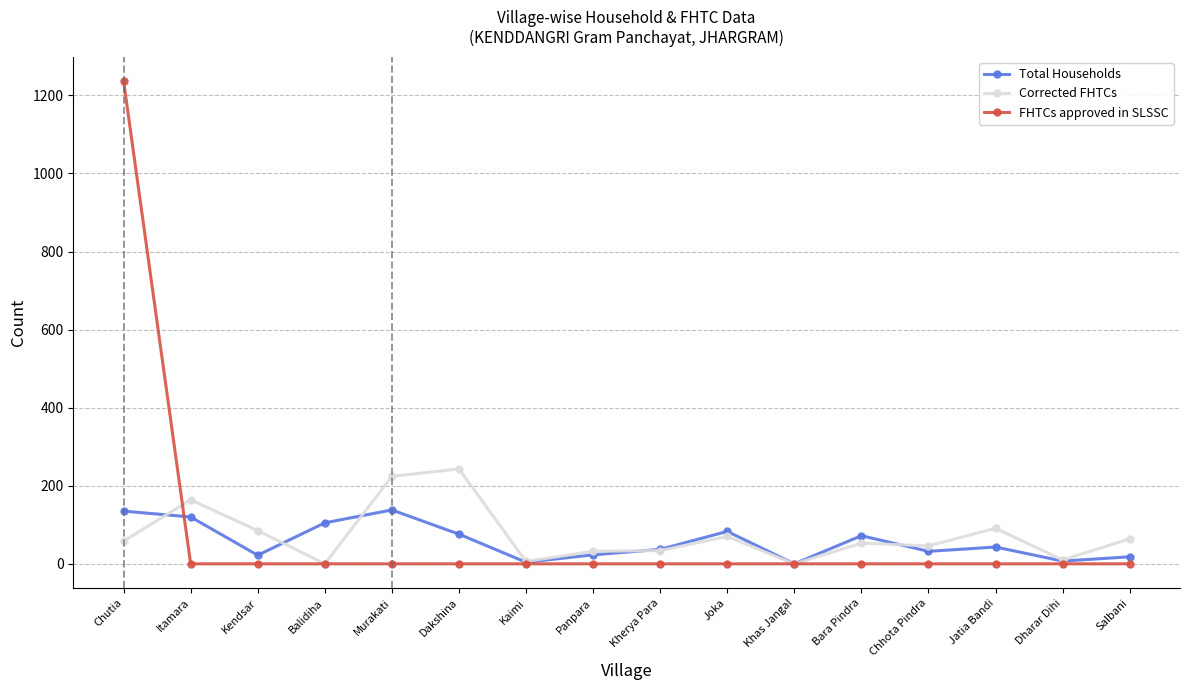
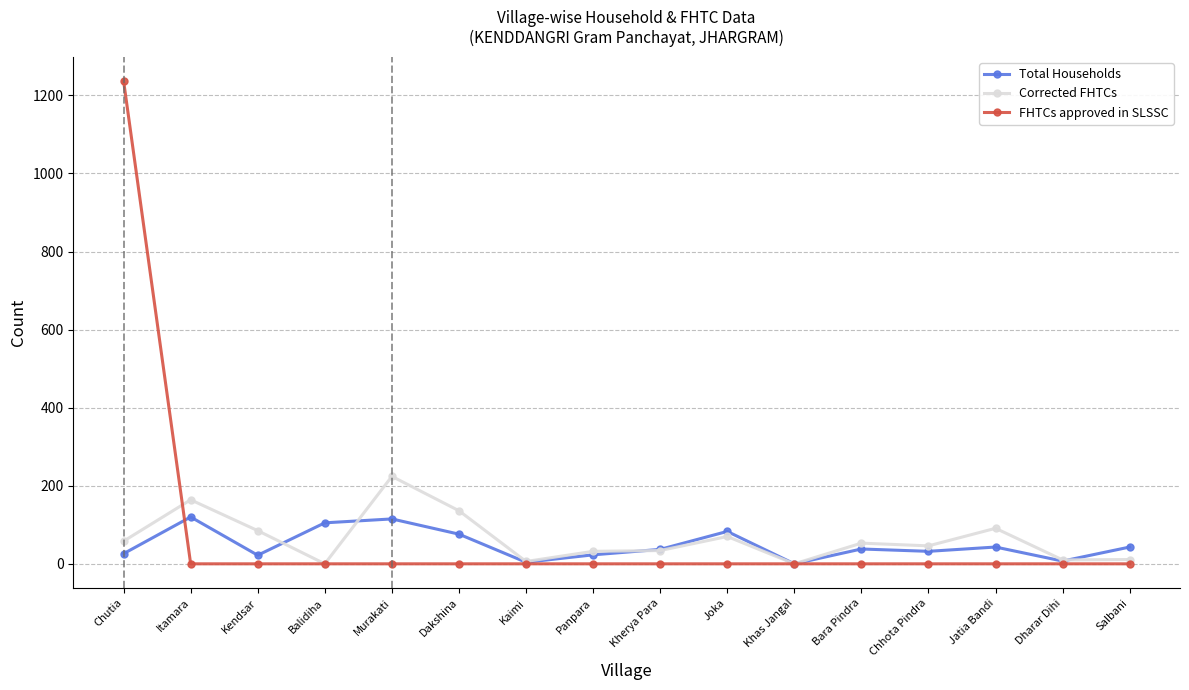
Total Households, Chutia: 140 -> 30
Total Households, Murakati: 140 -> 120
Corrected FHTCs, Dakshina: 240 -> 140
Total Households, Bara Pindra: 70 -> 40
Total Households, Salbani: 20 -> 40
Corrected FHTCs, Salbani: 60 -> 10
